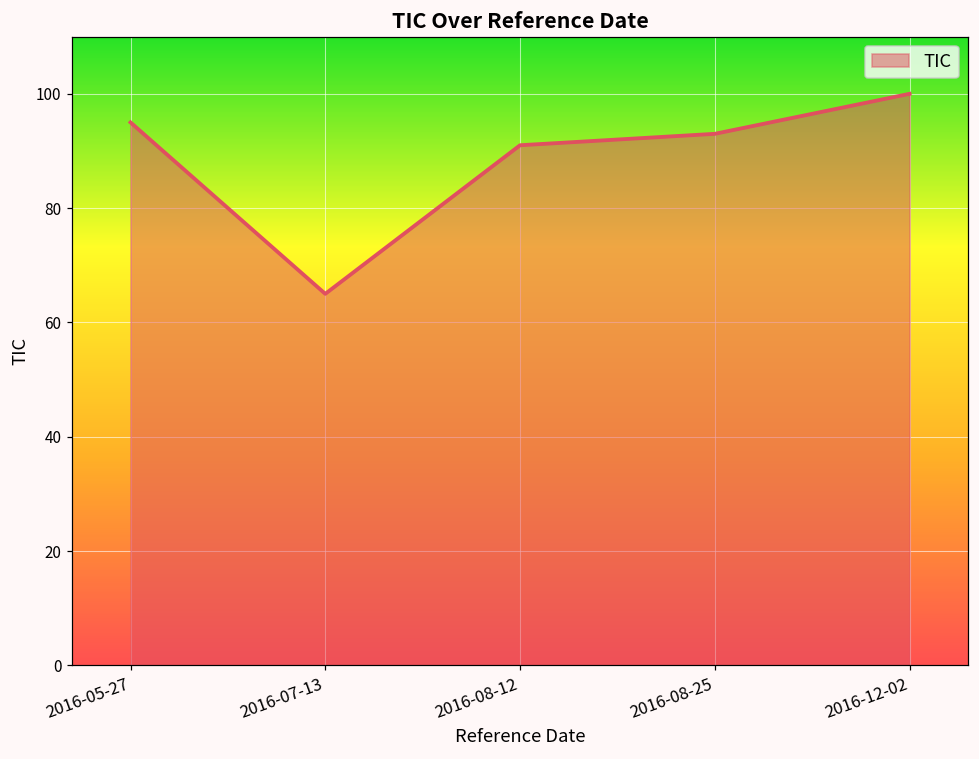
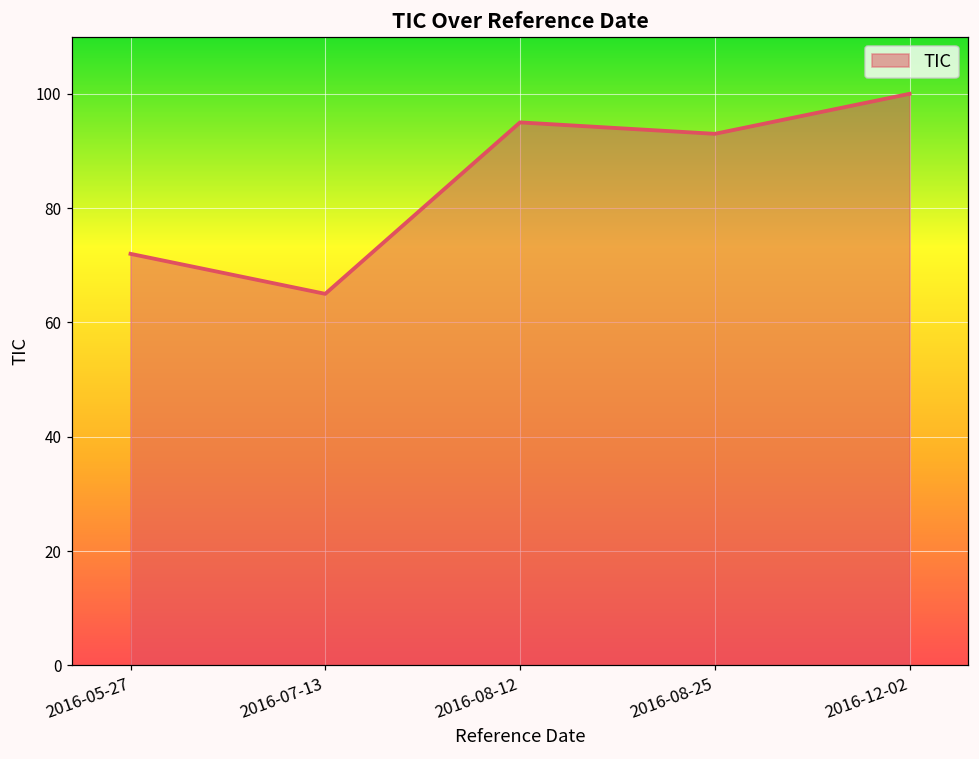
2016-05-27: 95 -> 72
2016-08-12: 91 -> 95
